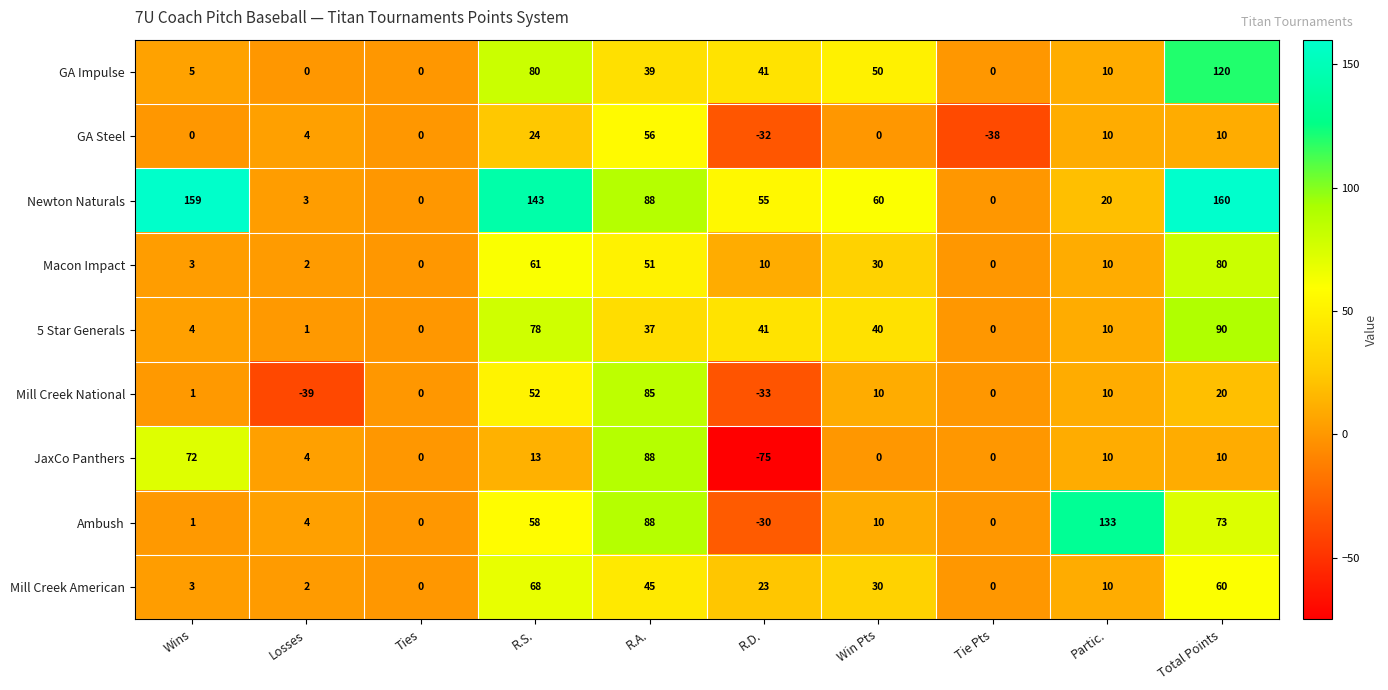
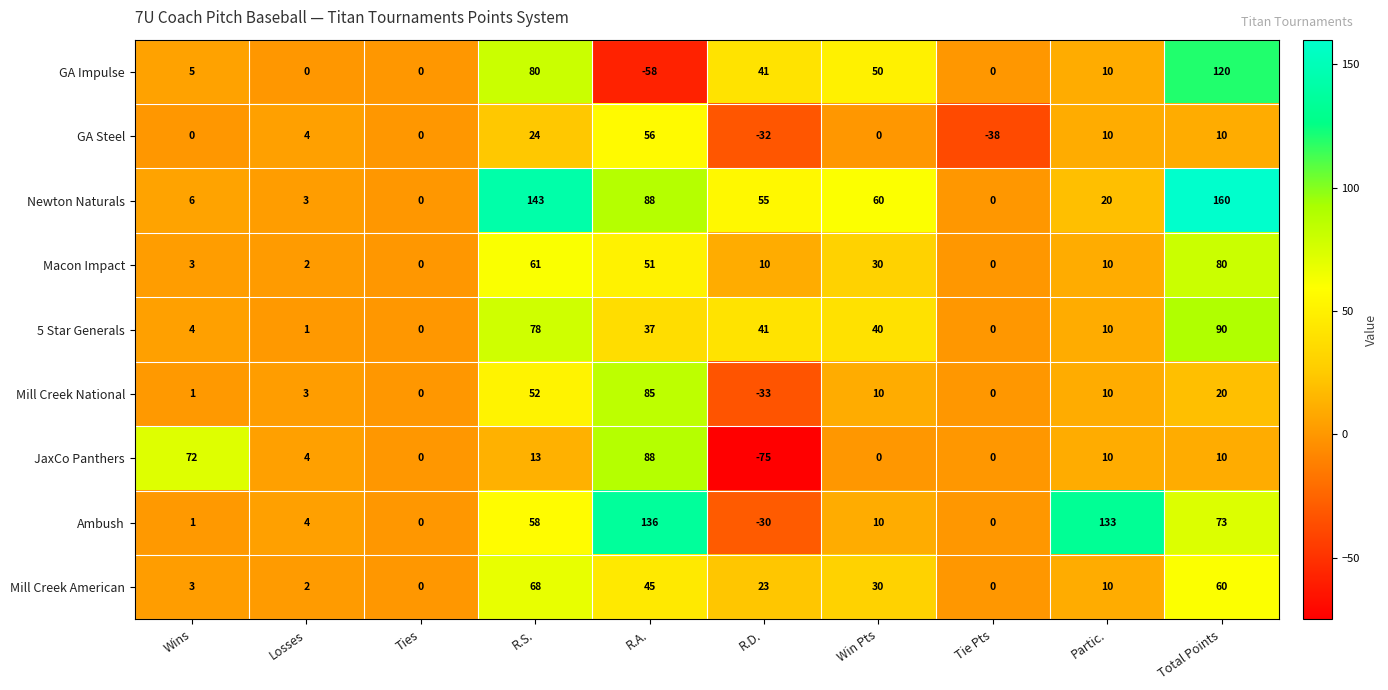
GA Impulse, R.A.: 39 -> -58
Newton Naturals, Wins: 159 -> 6
Mill Creek National, Losses: -39 -> 3
Ambush, R.A.: 88 -> 136
